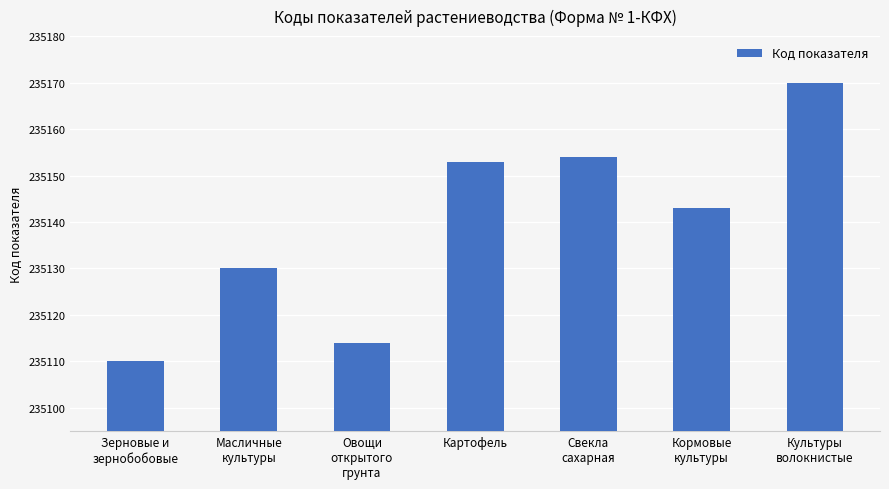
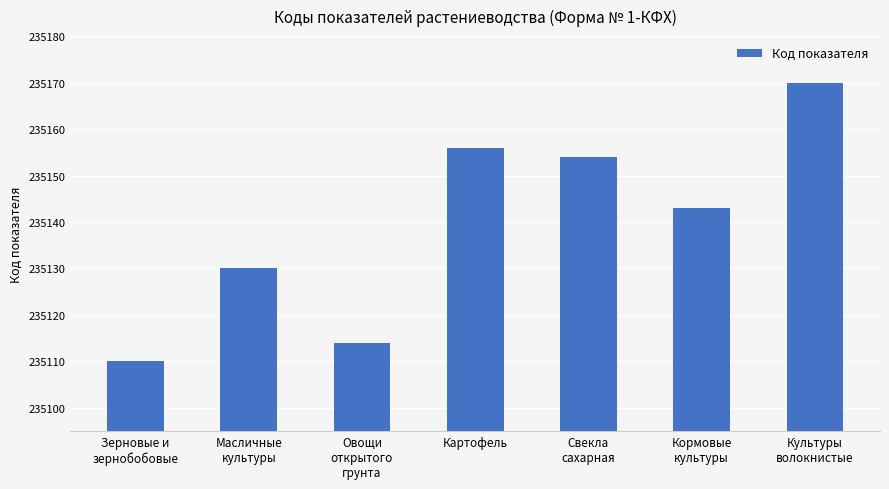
Картофель: 235153 -> 235156
